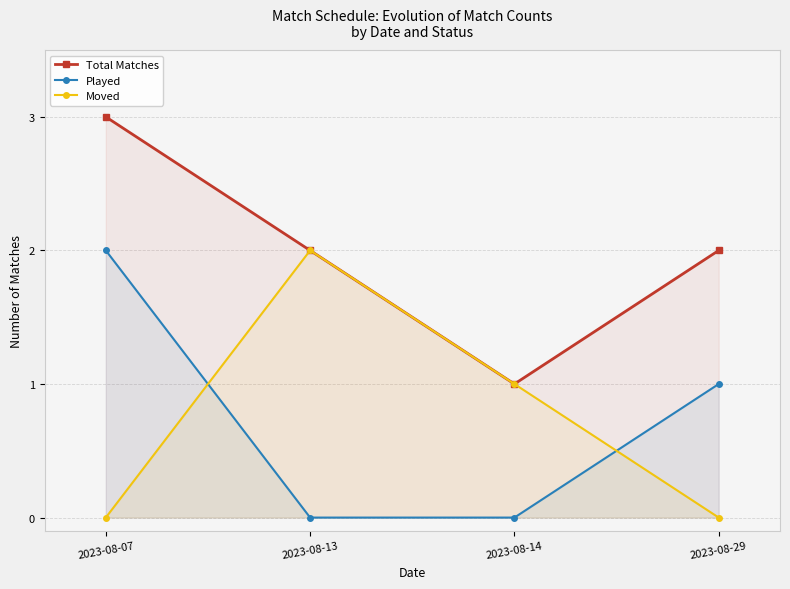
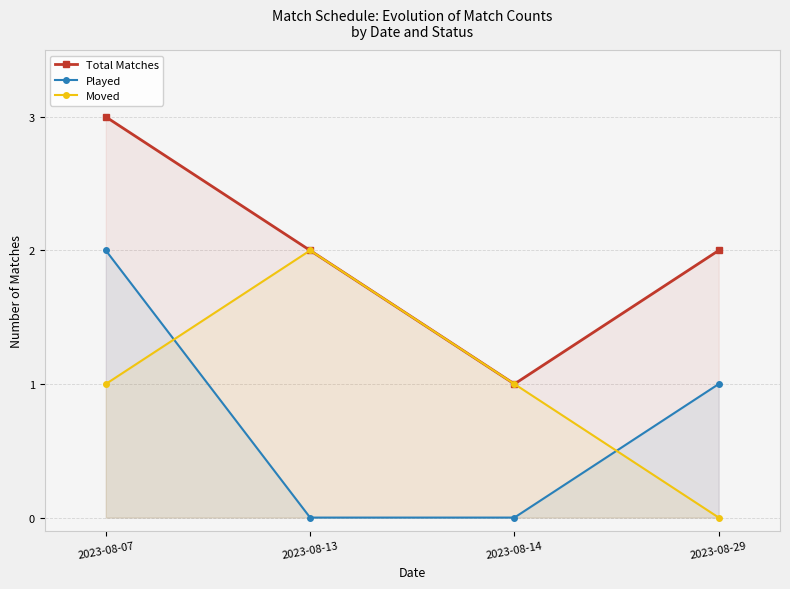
Moved, 2023-08-07: 0 -> 1
